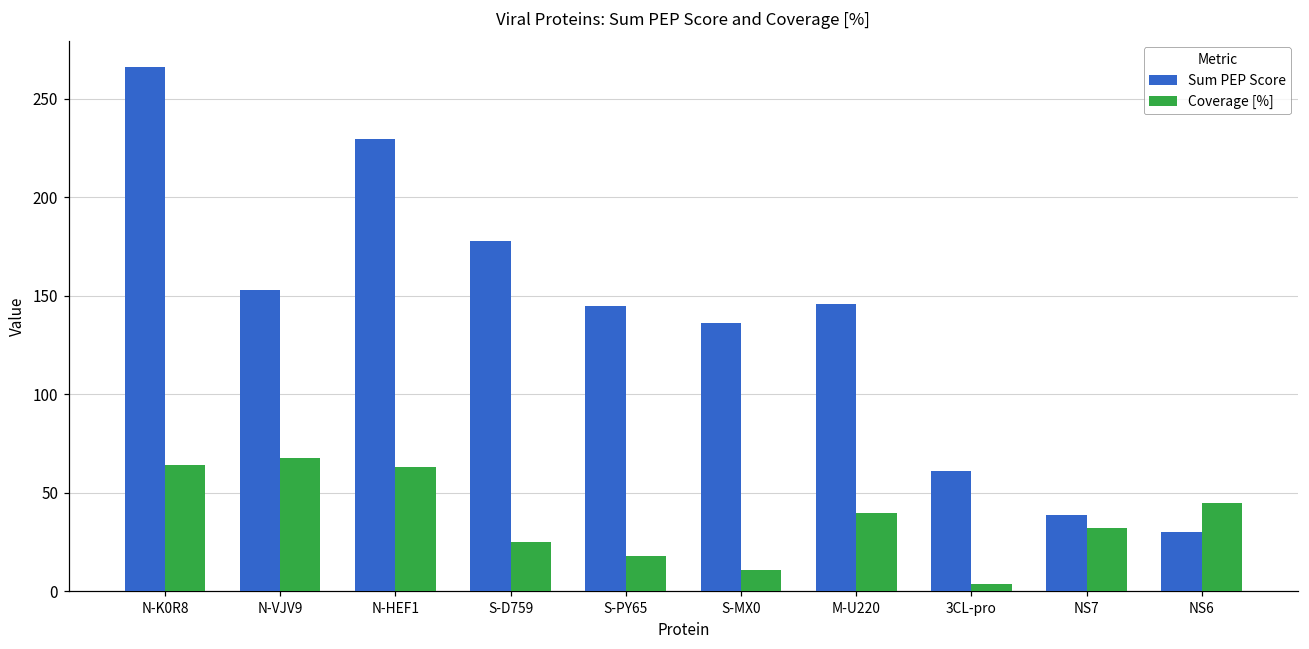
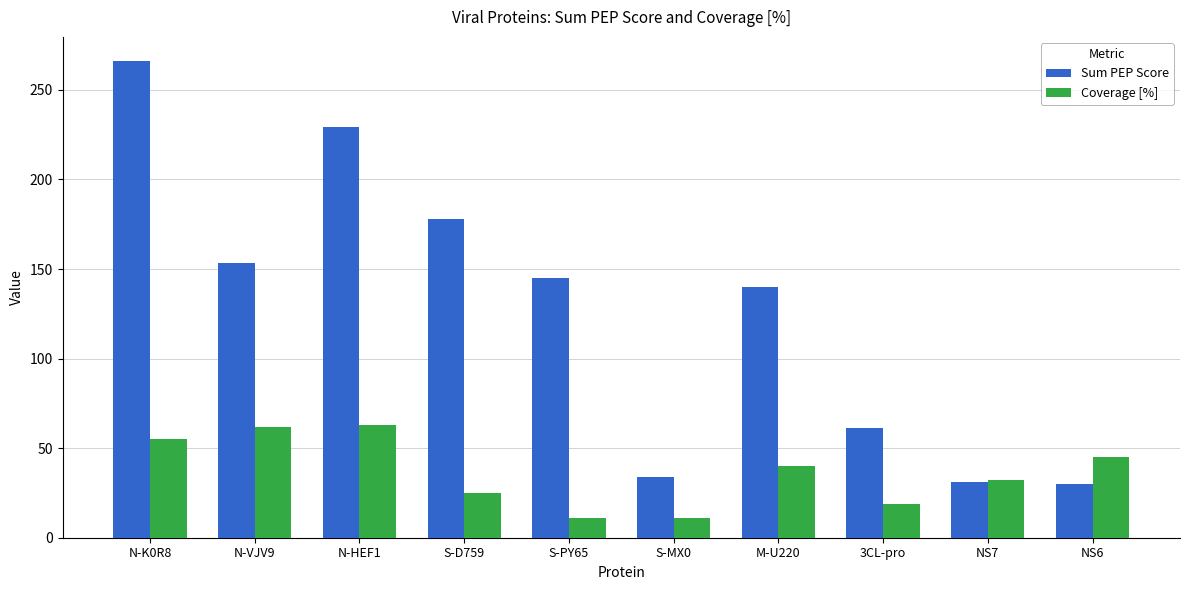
Coverage [%], N-K0R8: 64 -> 55
Coverage [%], N-VJV9: 68 -> 62
Coverage [%], S-PY65: 18 -> 11
Sum PEP Score, S-MX0: 136 -> 34
Sum PEP Score, M-U220: 146 -> 140
Coverage [%], 3CL-pro: 4 -> 19
Sum PEP Score, NS7: 39 -> 31
